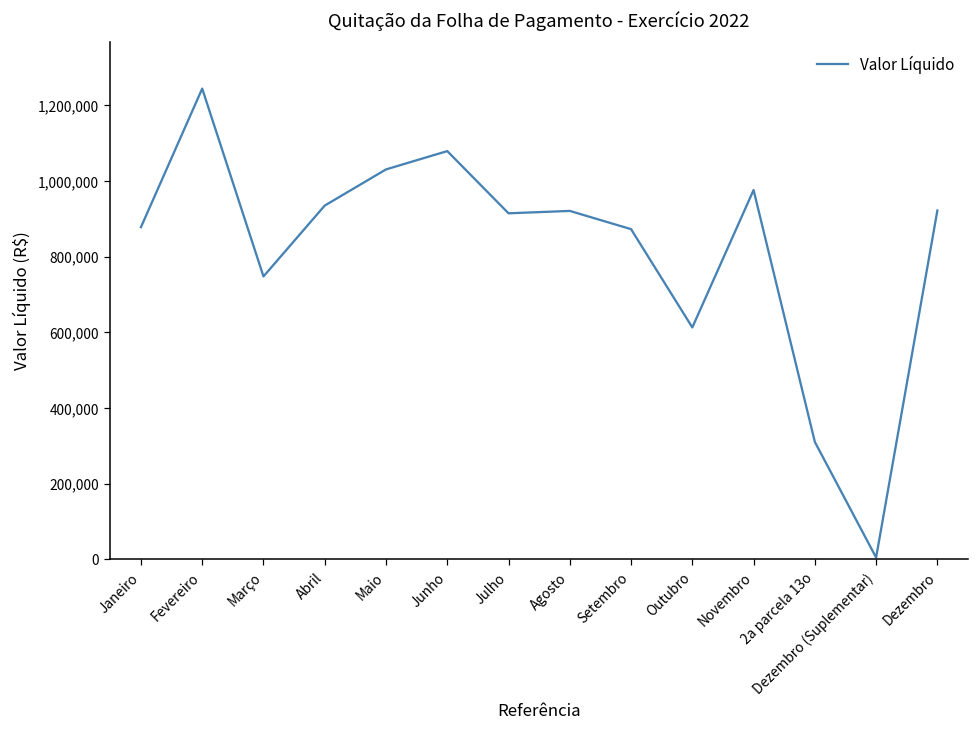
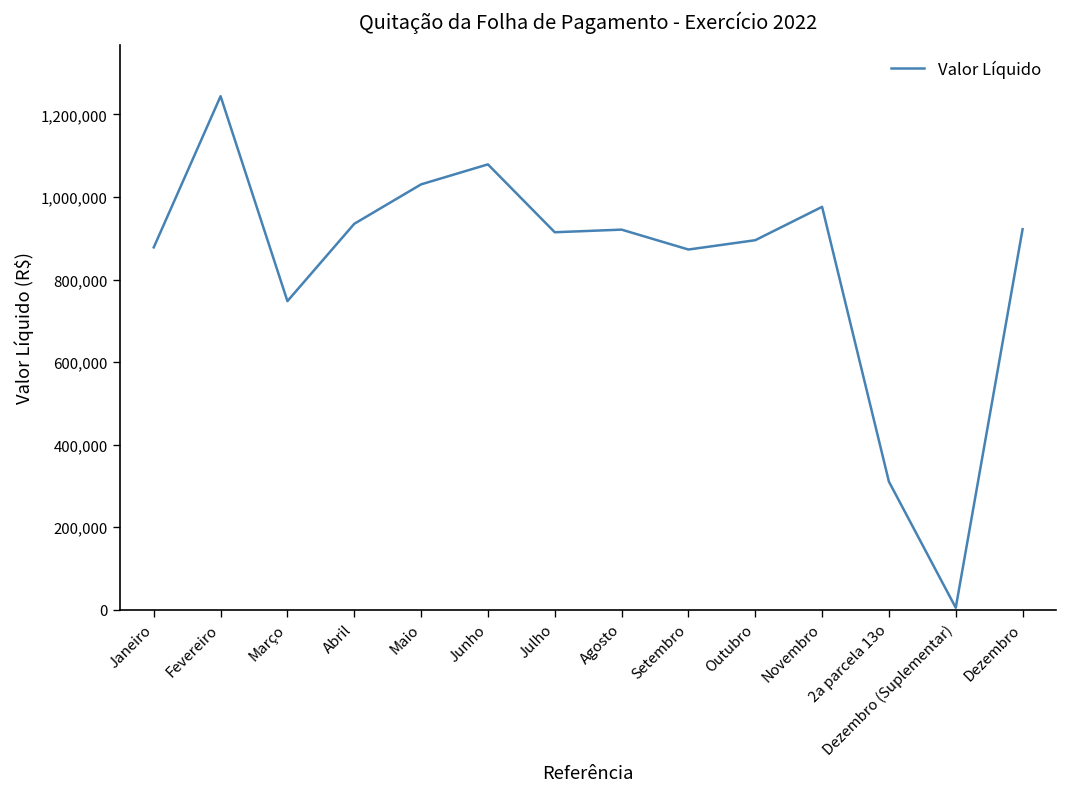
Outubro: 610,000 -> 900,000
